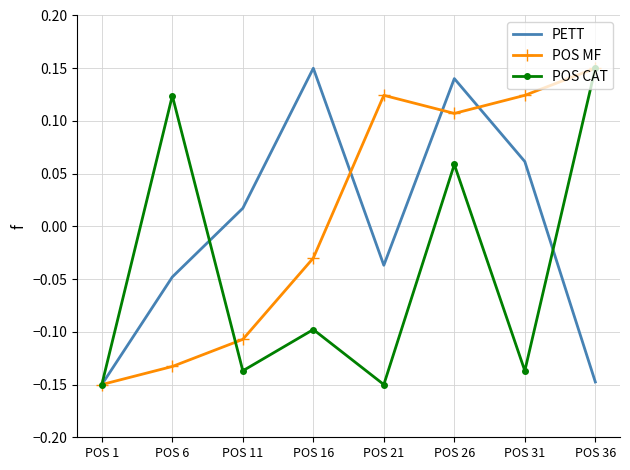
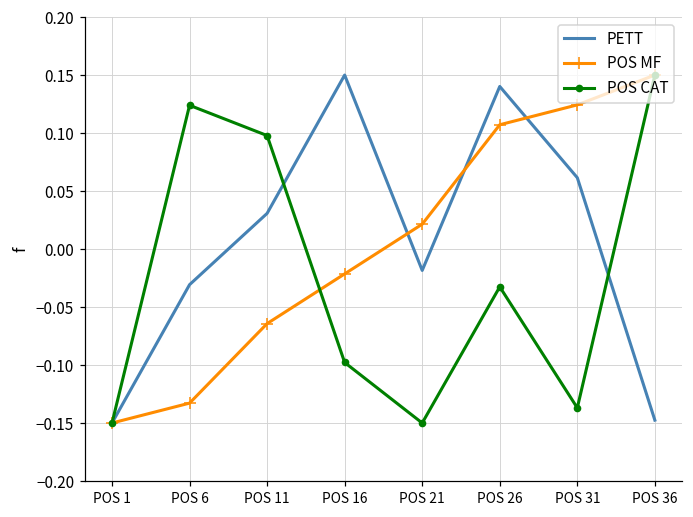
PETT, POS 6: -0.048 -> -0.031
PETT, POS 11: 0.017 -> 0.031
POS MF, POS 11: -0.107 -> -0.064
POS CAT, POS 11: -0.137 -> 0.098
POS MF, POS 16: -0.030 -> -0.021
PETT, POS 21: -0.037 -> -0.018
POS MF, POS 21: 0.124 -> 0.021
POS CAT, POS 26: 0.059 -> -0.033
